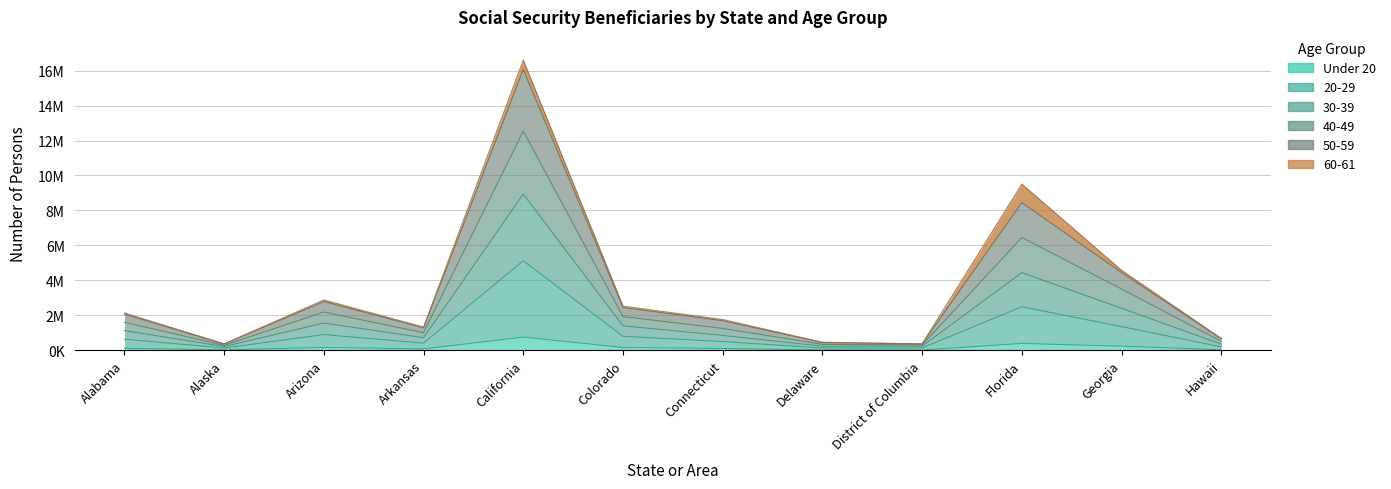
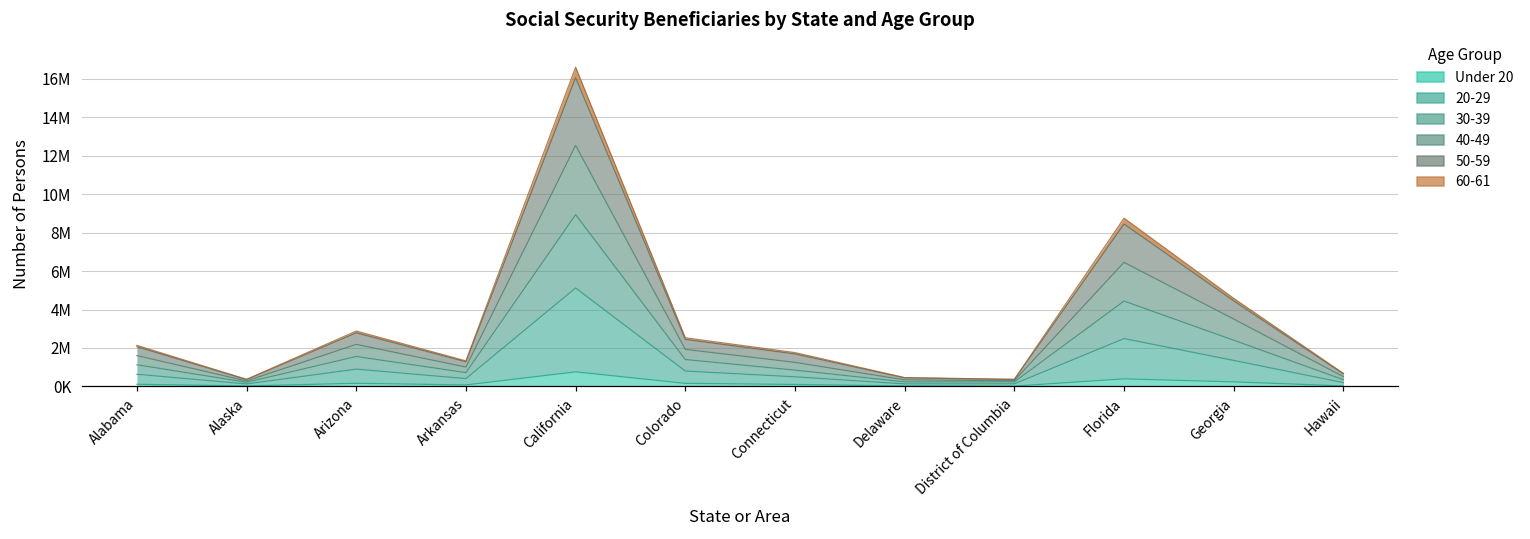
60-61, Florida: 1100000 -> 300000
